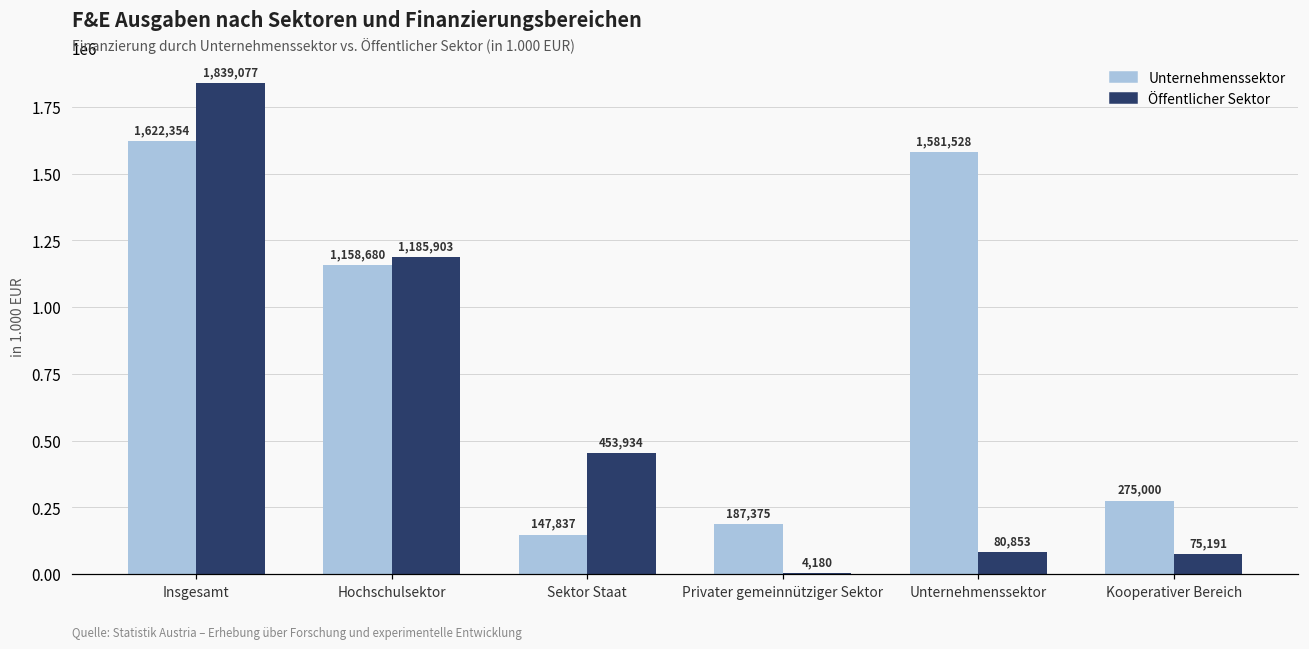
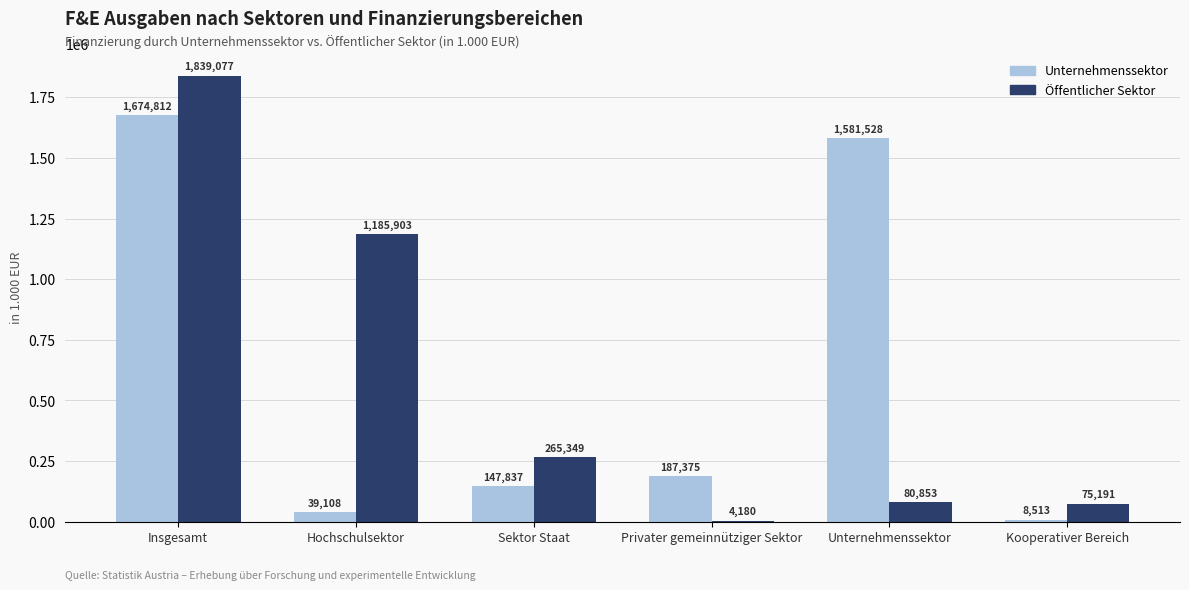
Unternehmenssektor, Insgesamt: 1,622,354 -> 1,674,812
Unternehmenssektor, Hochschulsektor: 1,158,680 -> 39,108
Öffentlicher Sektor, Sektor Staat: 453,934 -> 265,349
Unternehmenssektor, Kooperativer Bereich: 275,000 -> 8,513
